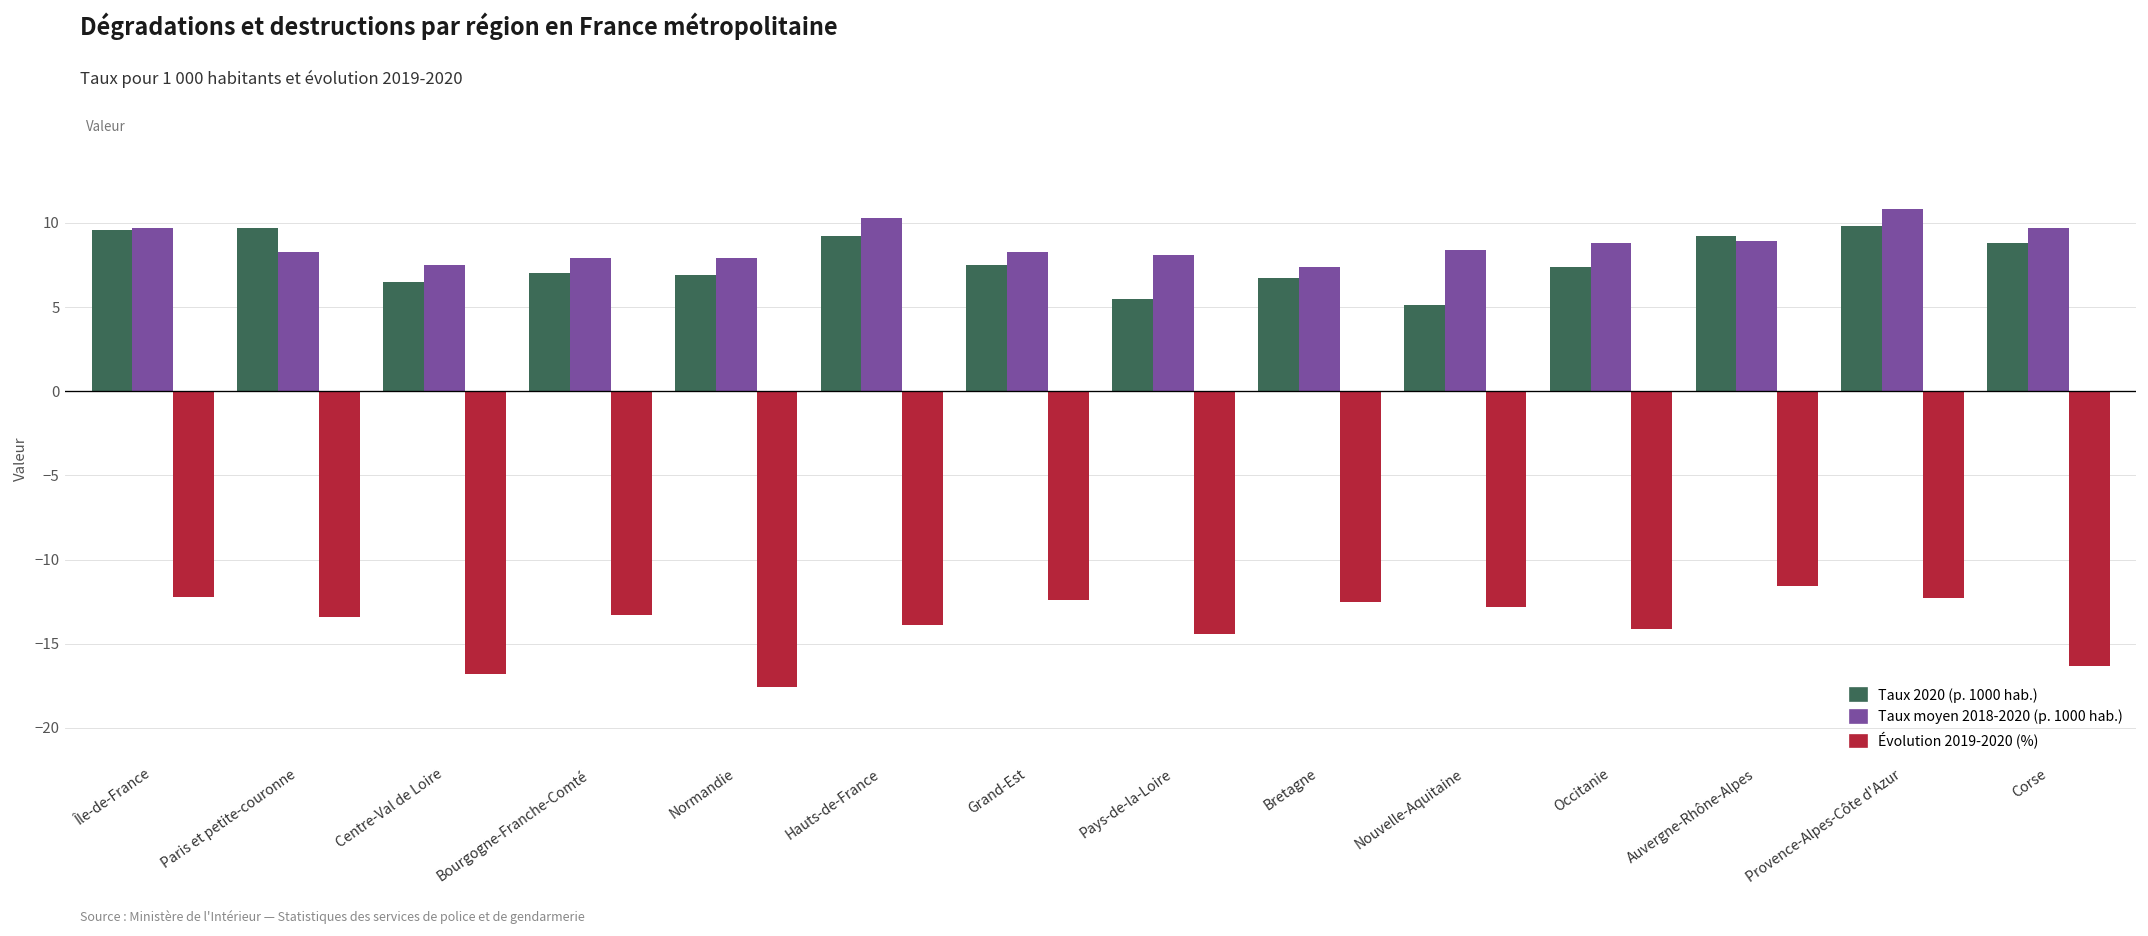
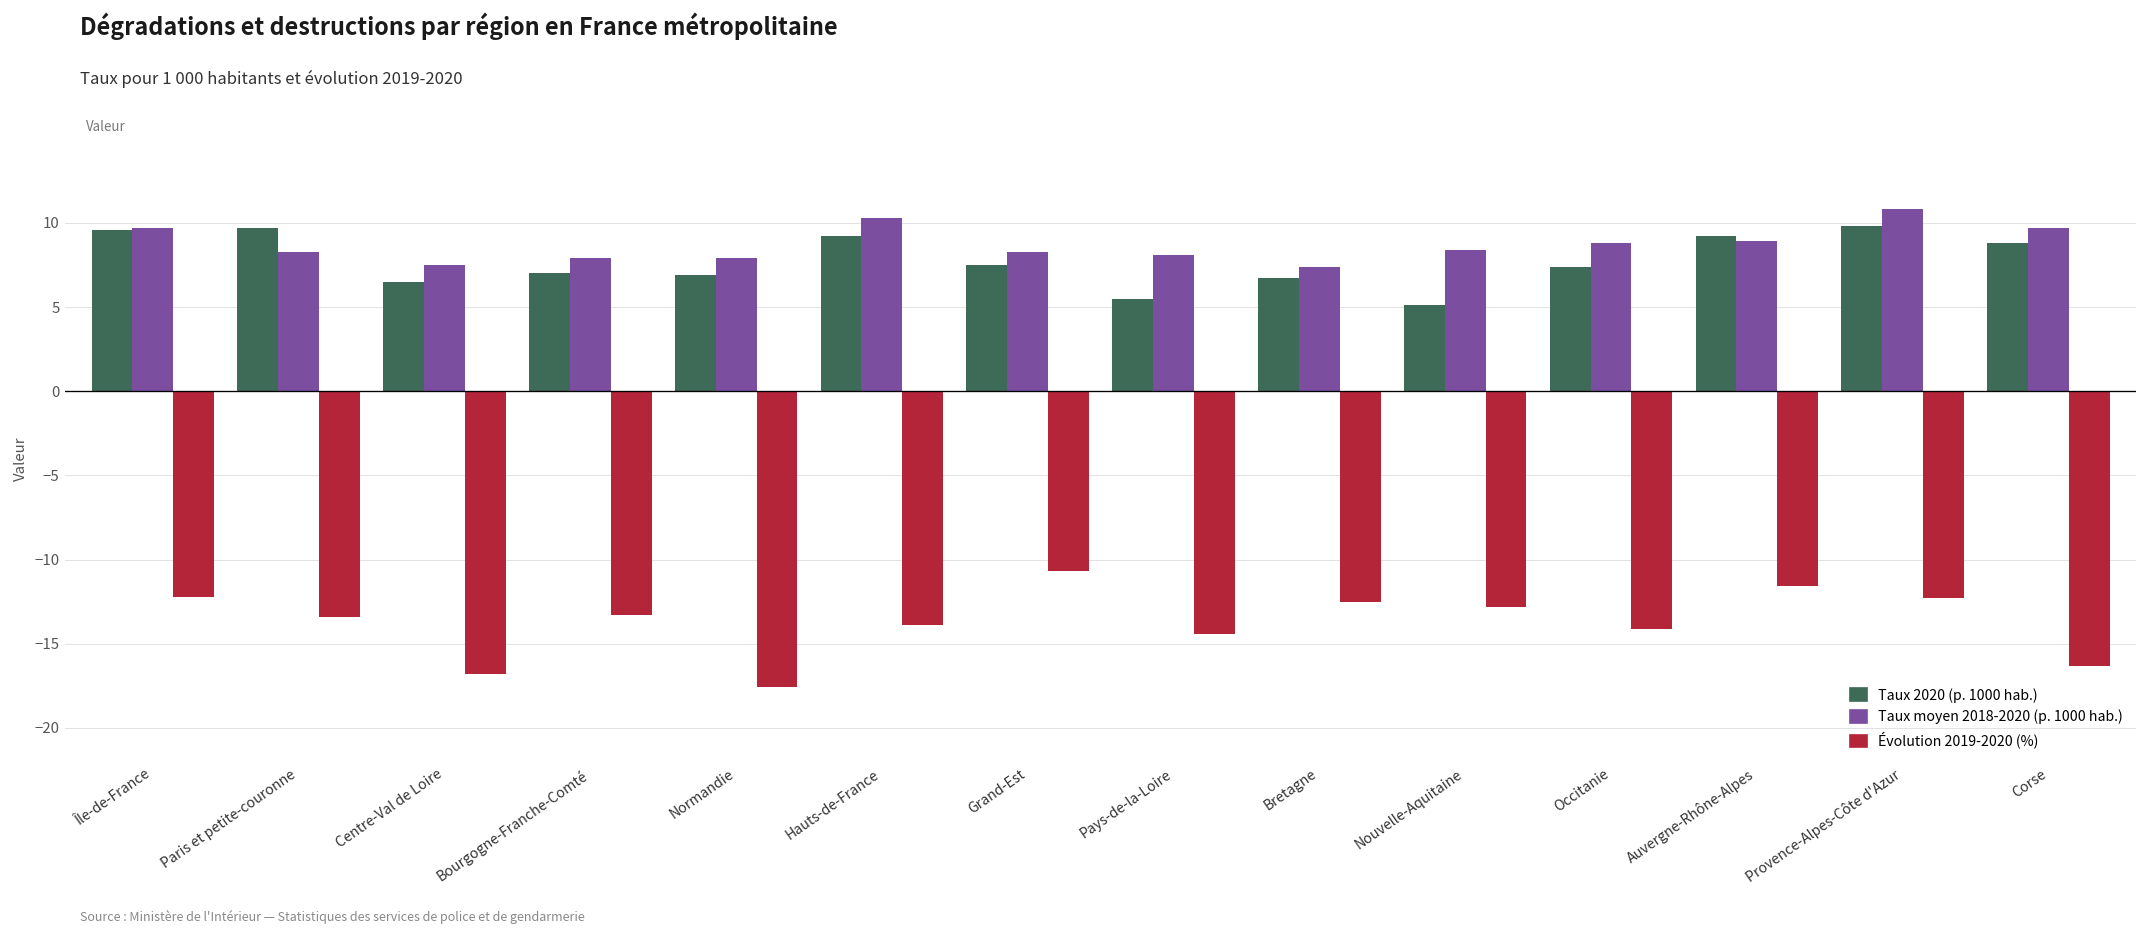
Évolution 2019-2020 (%), Grand-Est: -12.4 -> -10.7
